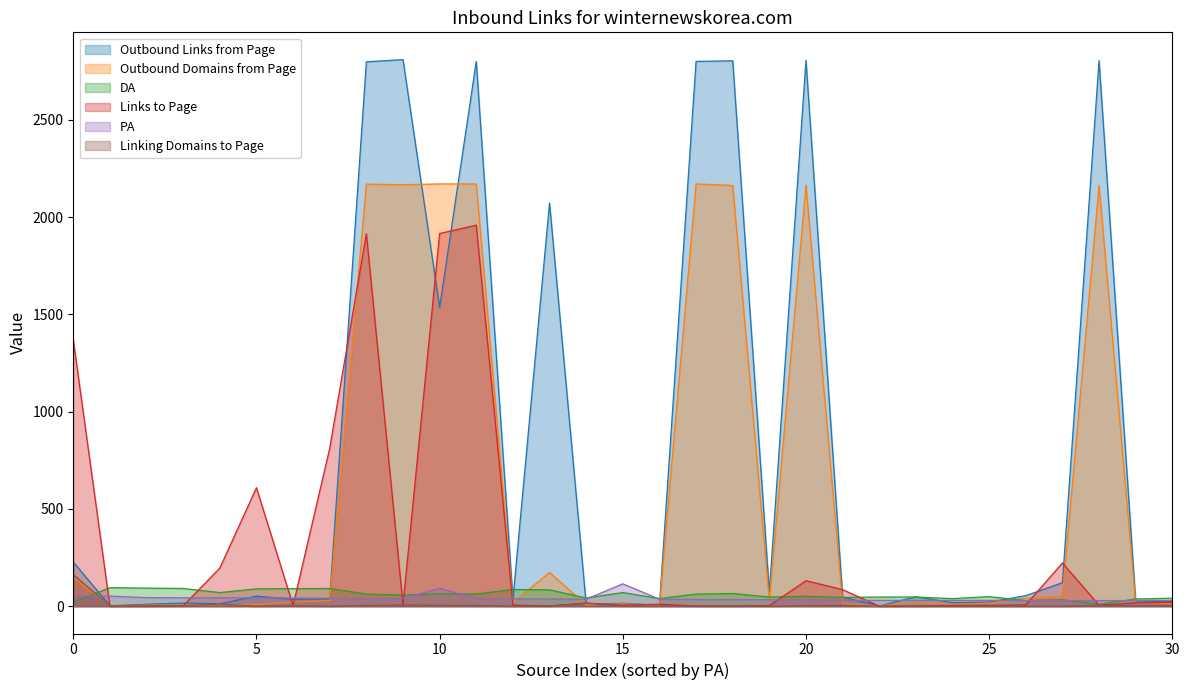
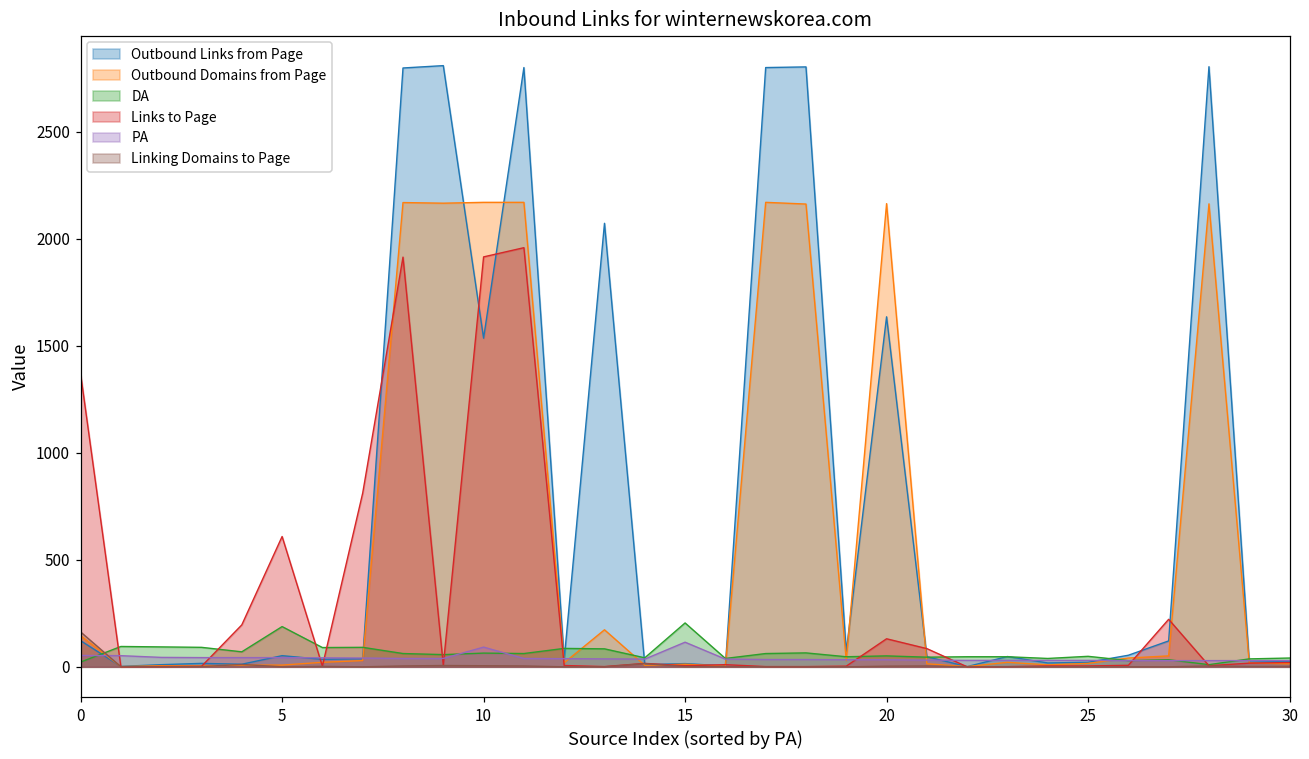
Outbound Links from Page, 0: 230 -> 120
DA, 5: 90 -> 190
DA, 15: 70 -> 210
Outbound Links from Page, 20: 2810 -> 1640
